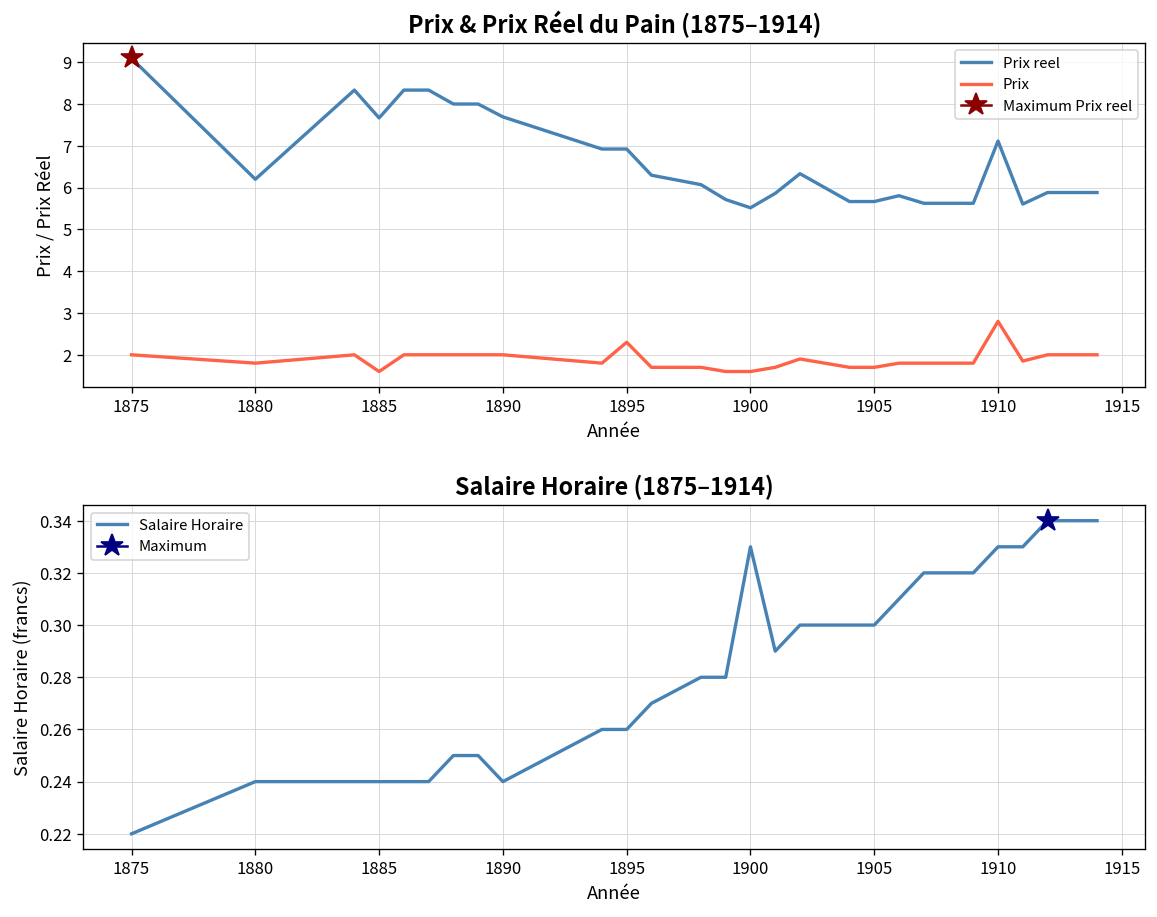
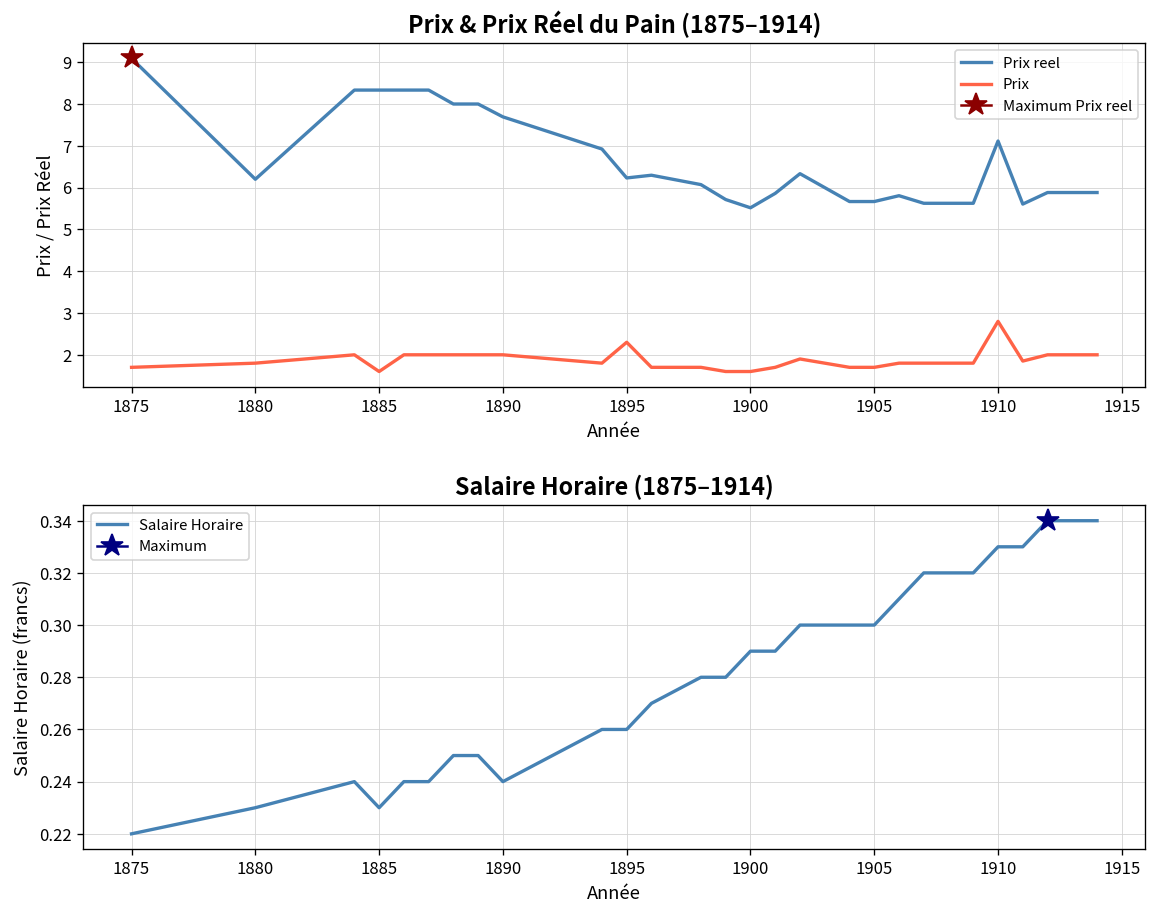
Prix & Prix Réel du Pain (1875–1914), Prix, 1875: 2.0 -> 1.7
Prix & Prix Réel du Pain (1875–1914), Prix reel, 1885: 7.7 -> 8.3
Prix & Prix Réel du Pain (1875–1914), Prix reel, 1895: 6.9 -> 6.2
Salaire Horaire (1875–1914), Salaire Horaire, 1880: 0.24 -> 0.23
Salaire Horaire (1875–1914), Salaire Horaire, 1885: 0.24 -> 0.23
Salaire Horaire (1875–1914), Salaire Horaire, 1900: 0.33 -> 0.29
